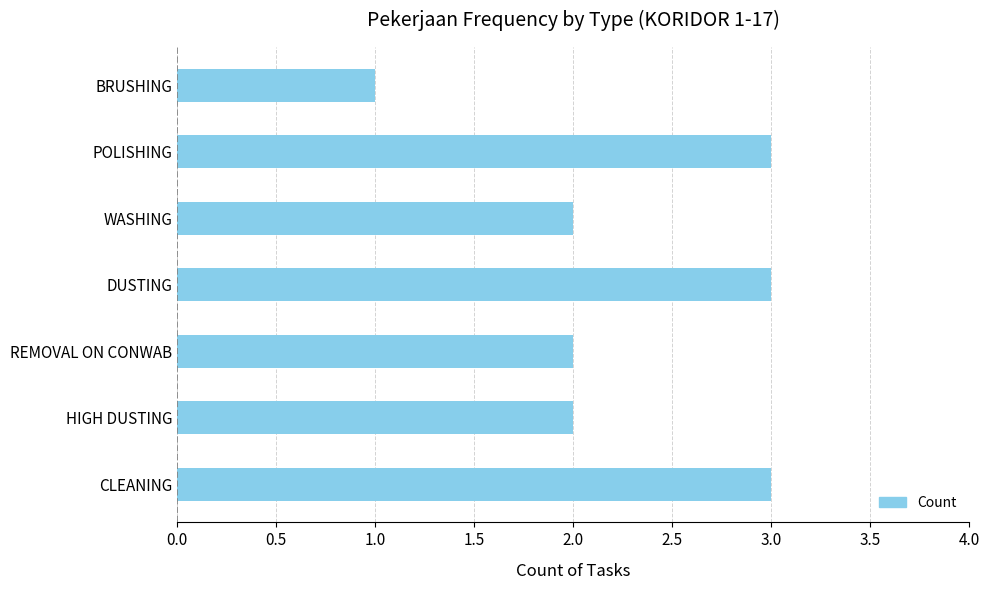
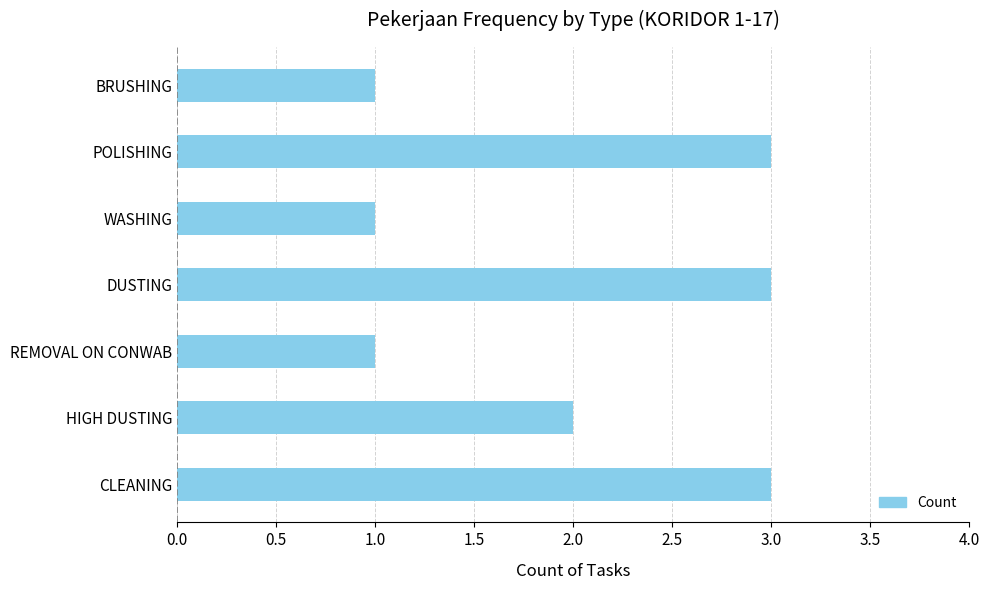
WASHING: 2 -> 1
REMOVAL ON CONWAB: 2 -> 1
